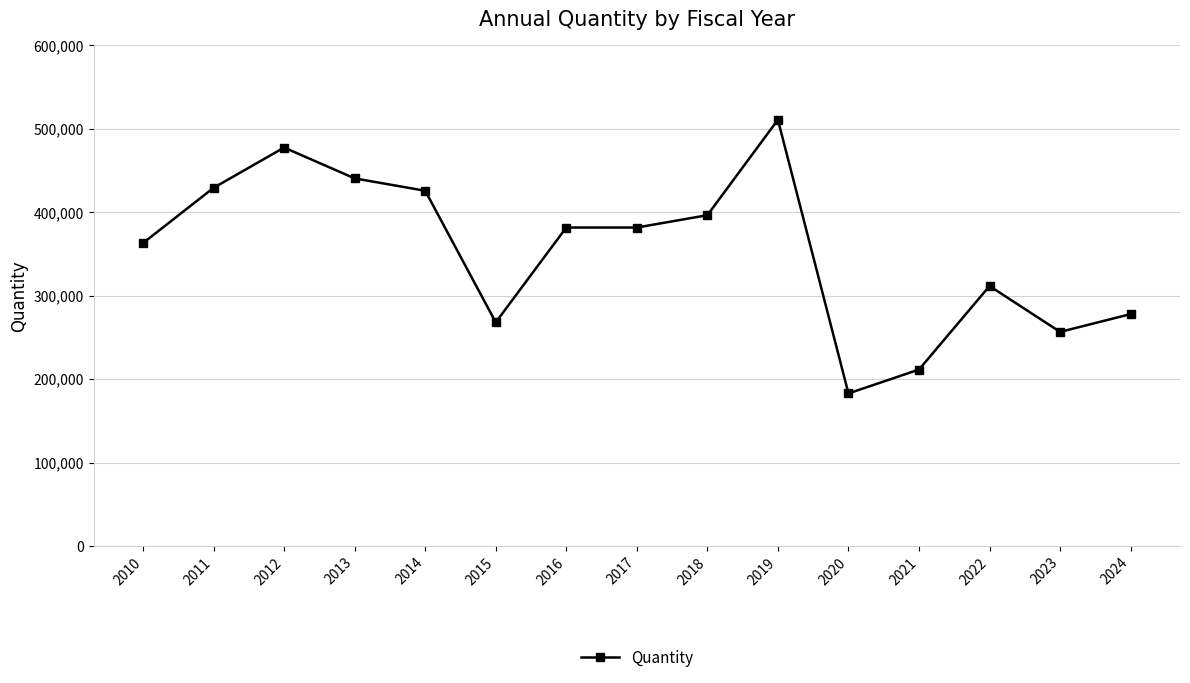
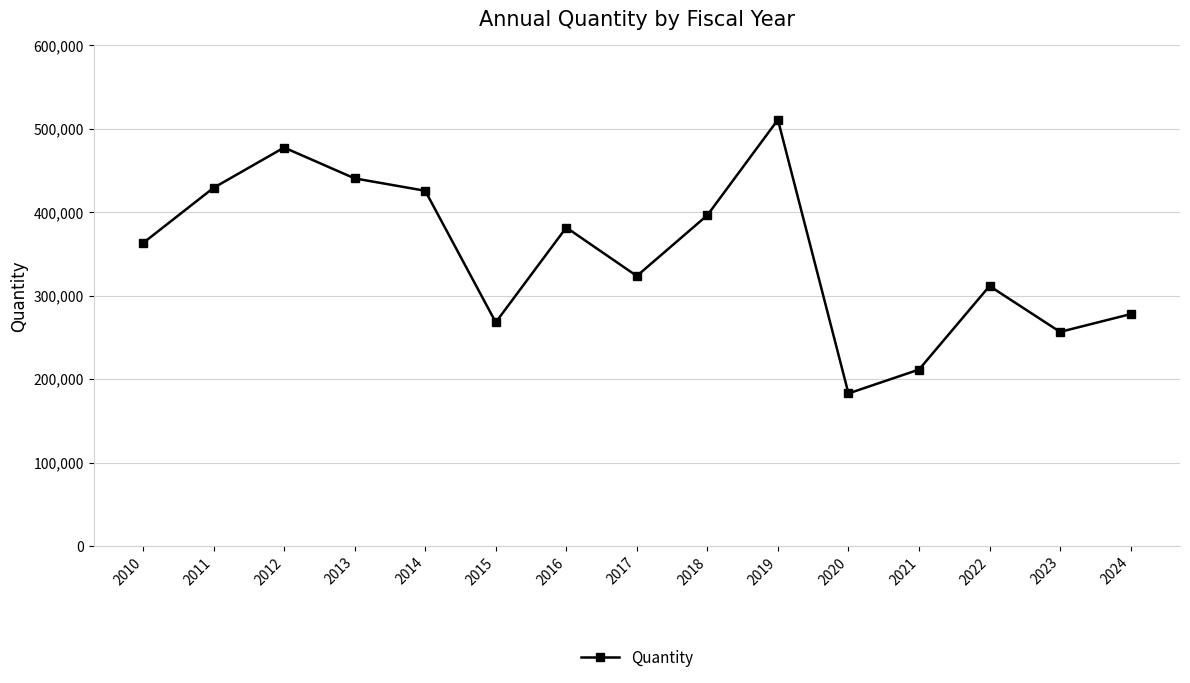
2017: 380,000 -> 320,000
